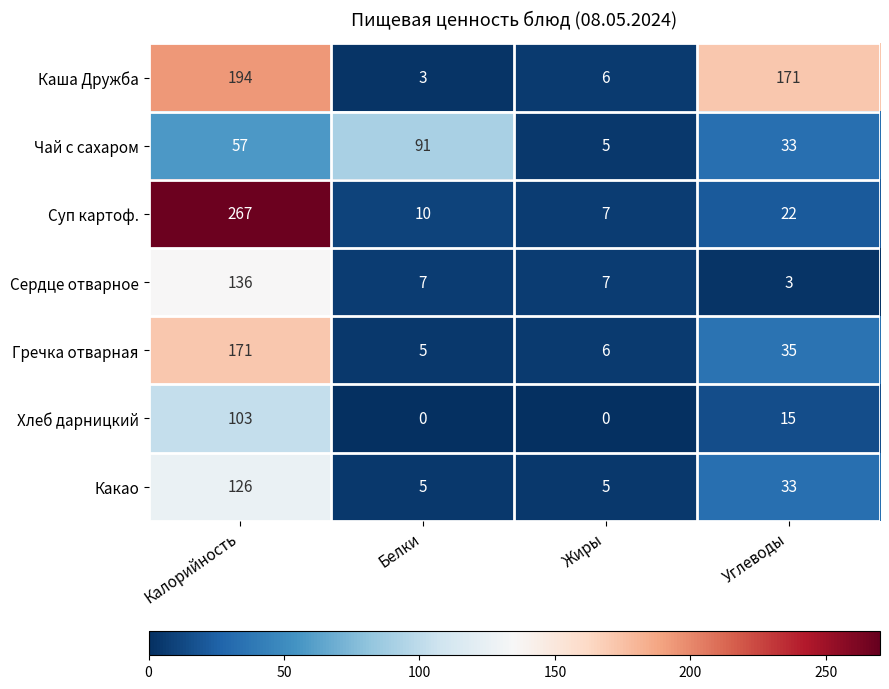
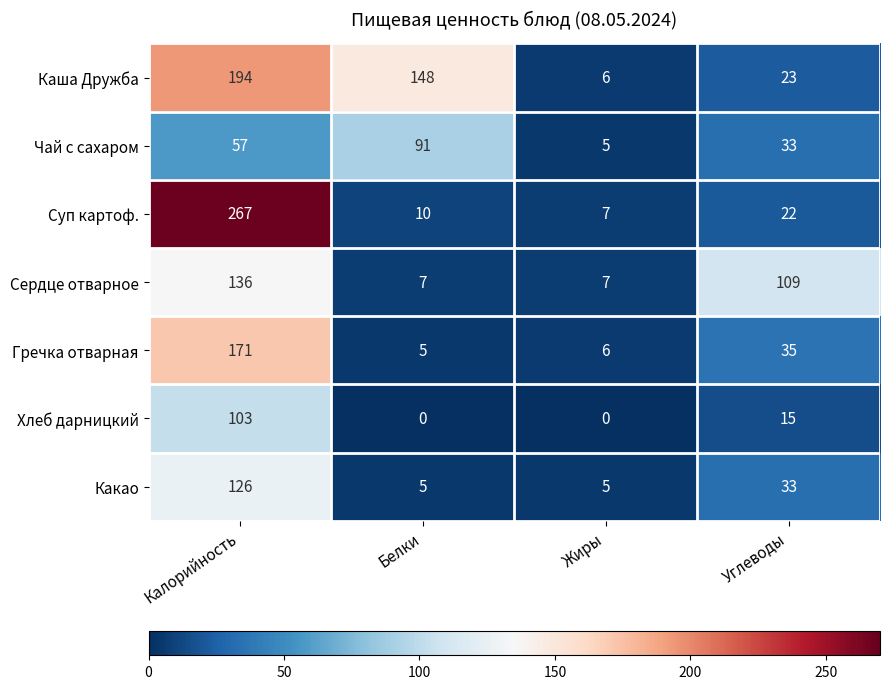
Каша Дружба, Белки: 3 -> 148
Каша Дружба, Углеводы: 171 -> 23
Сердце отварное, Углеводы: 3 -> 109
